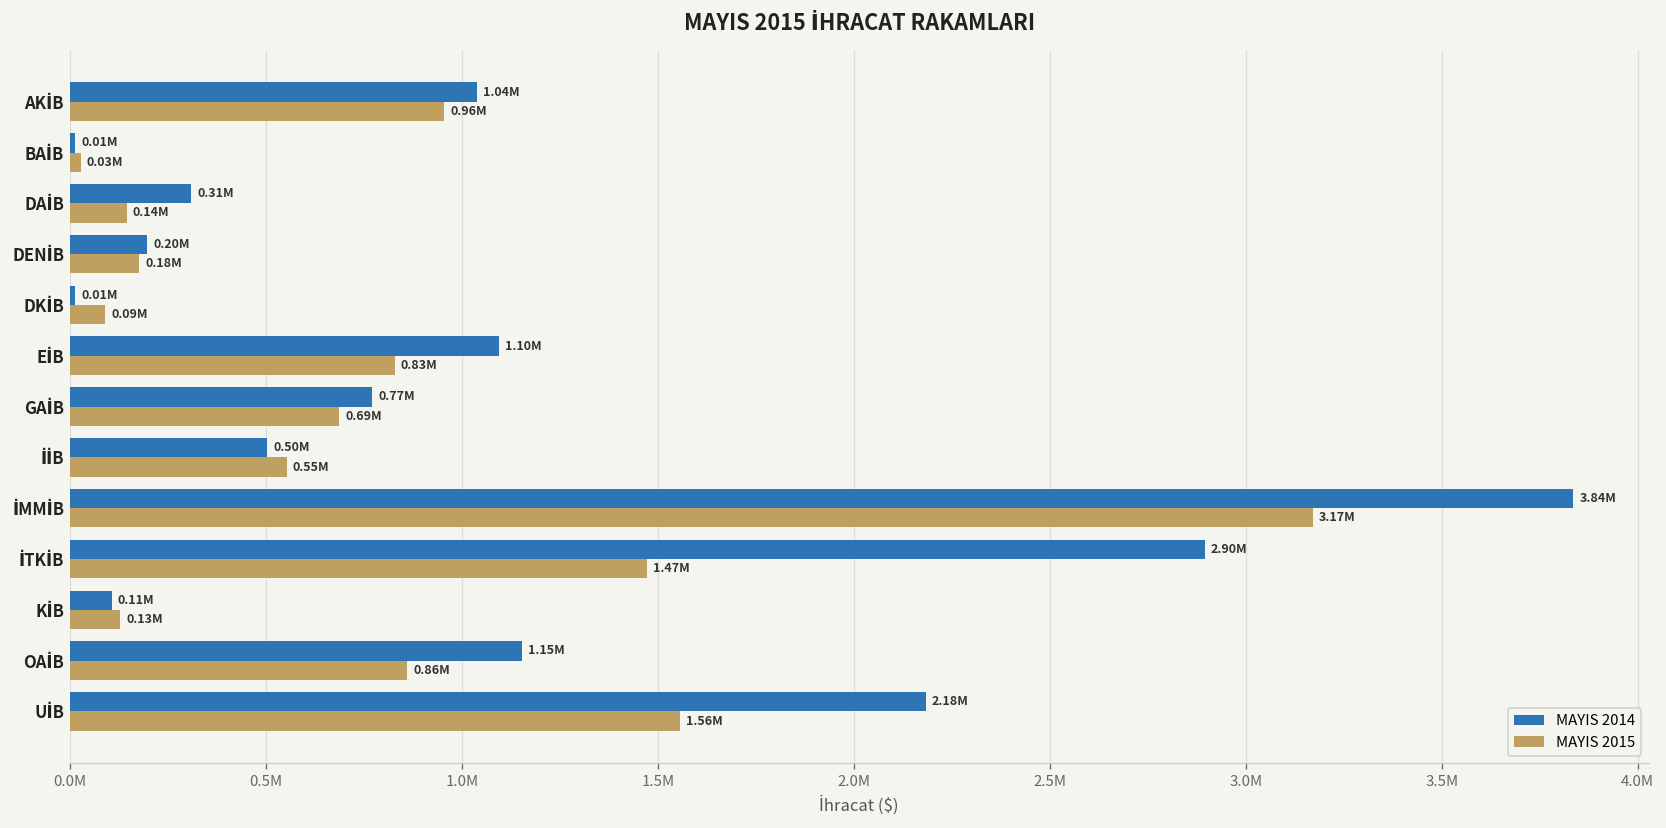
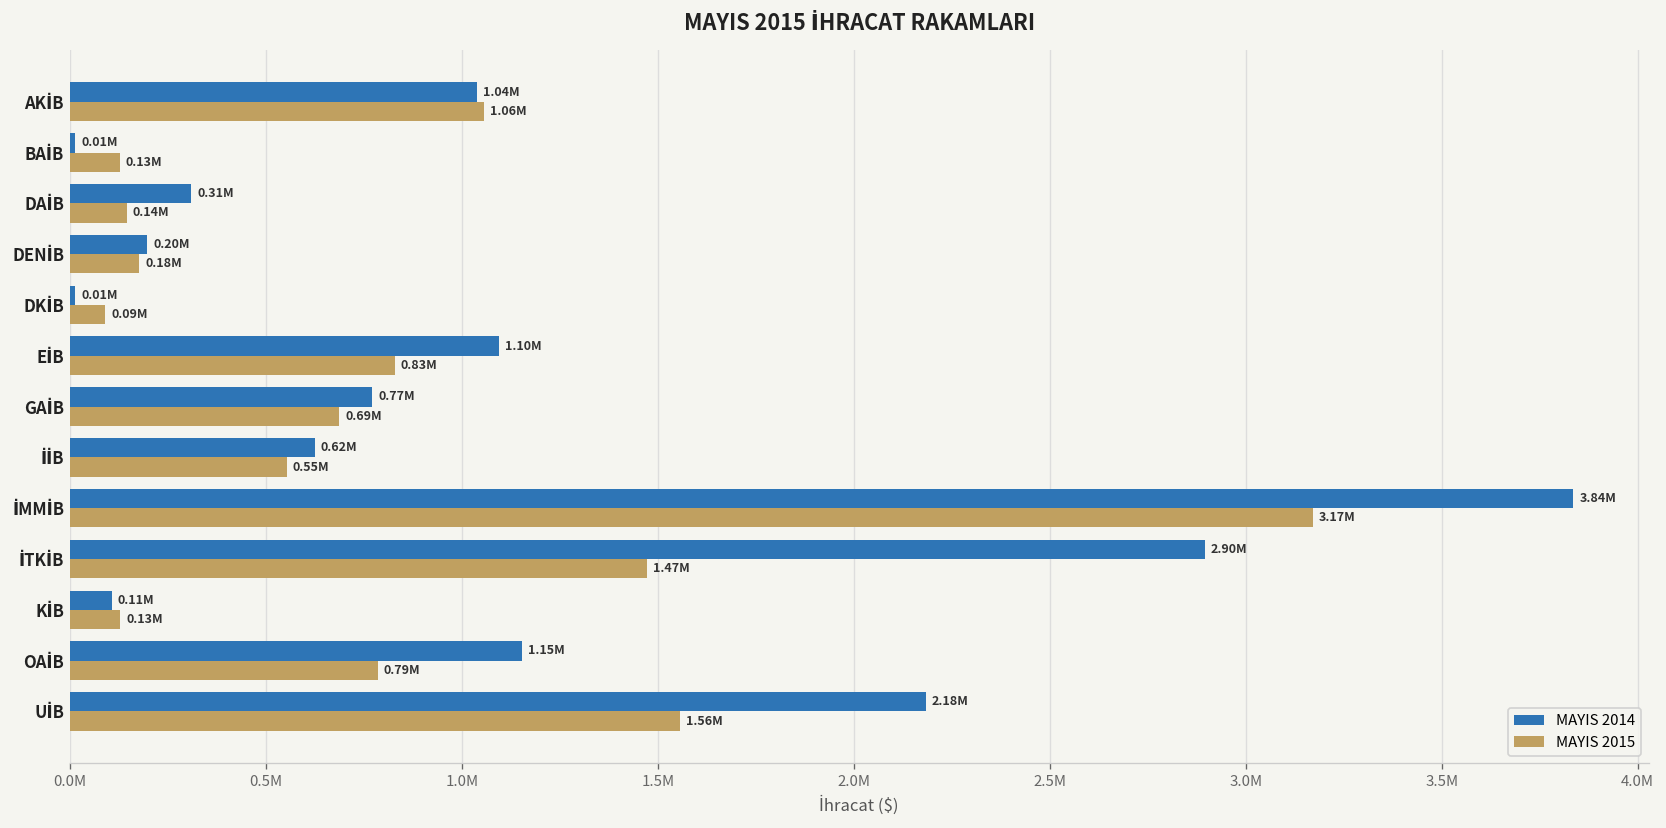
MAYIS 2015, AKİB: 0.96M -> 1.06M
MAYIS 2015, BAİB: 0.03M -> 0.13M
MAYIS 2014, İİB: 0.50M -> 0.62M
MAYIS 2015, OAİB: 0.86M -> 0.79M
